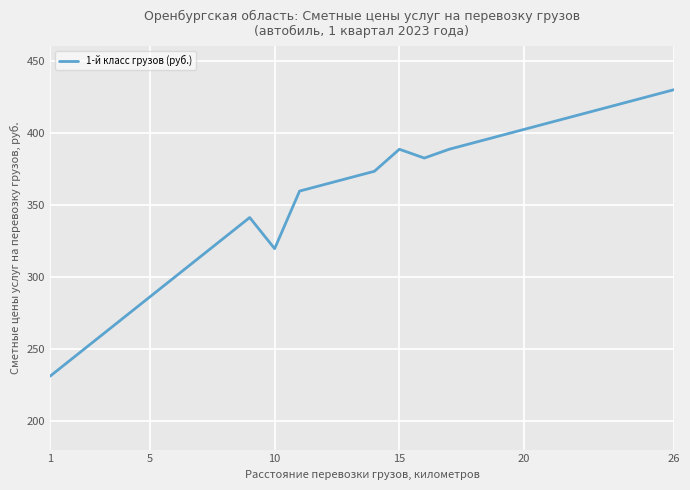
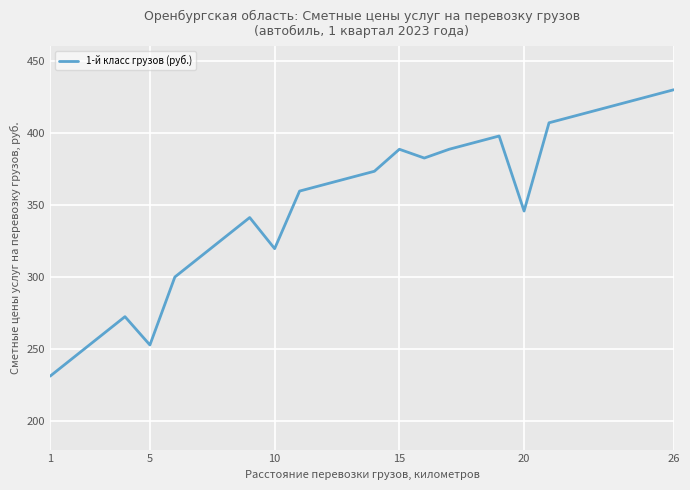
5: 286 -> 253
20: 402 -> 346
